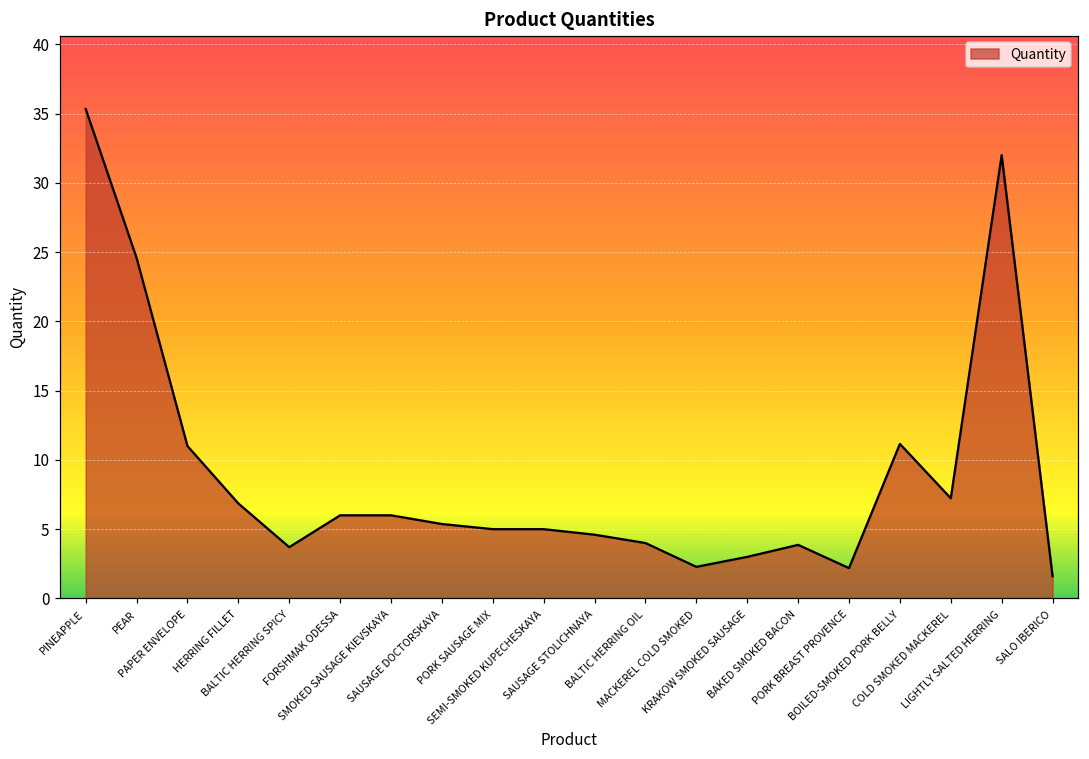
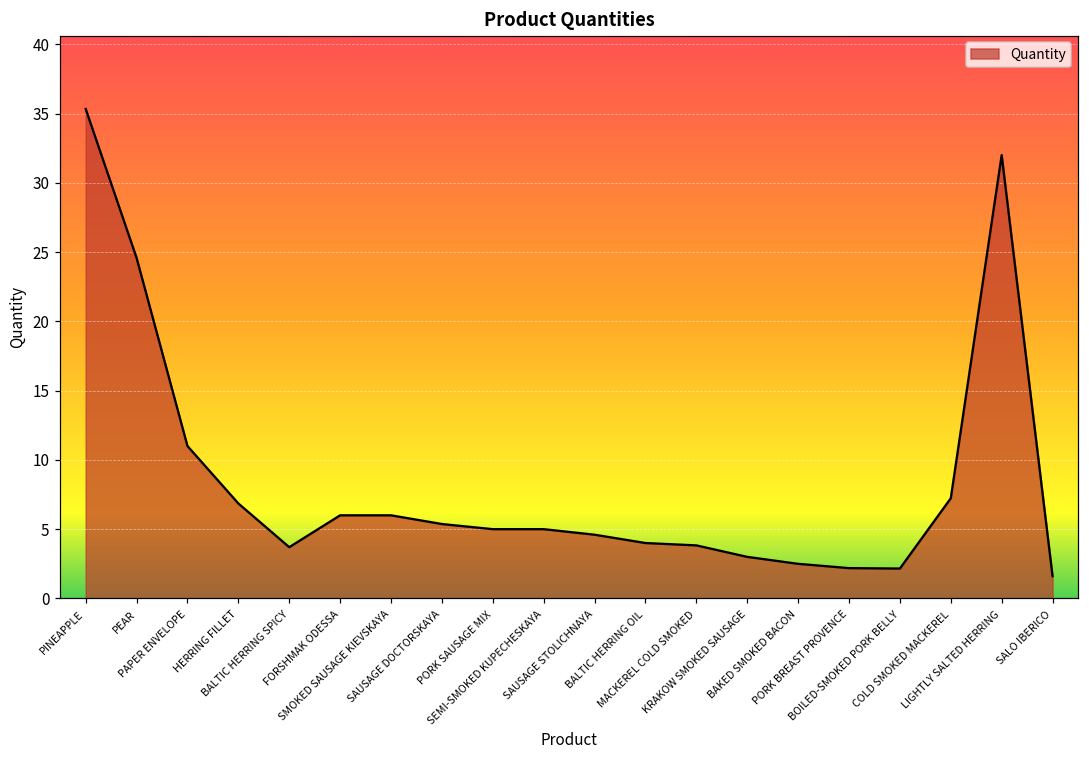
MACKEREL COLD SMOKED: 2.3 -> 3.8
BAKED SMOKED BACON: 3.9 -> 2.5
BOILED-SMOKED PORK BELLY: 11.2 -> 2.2
